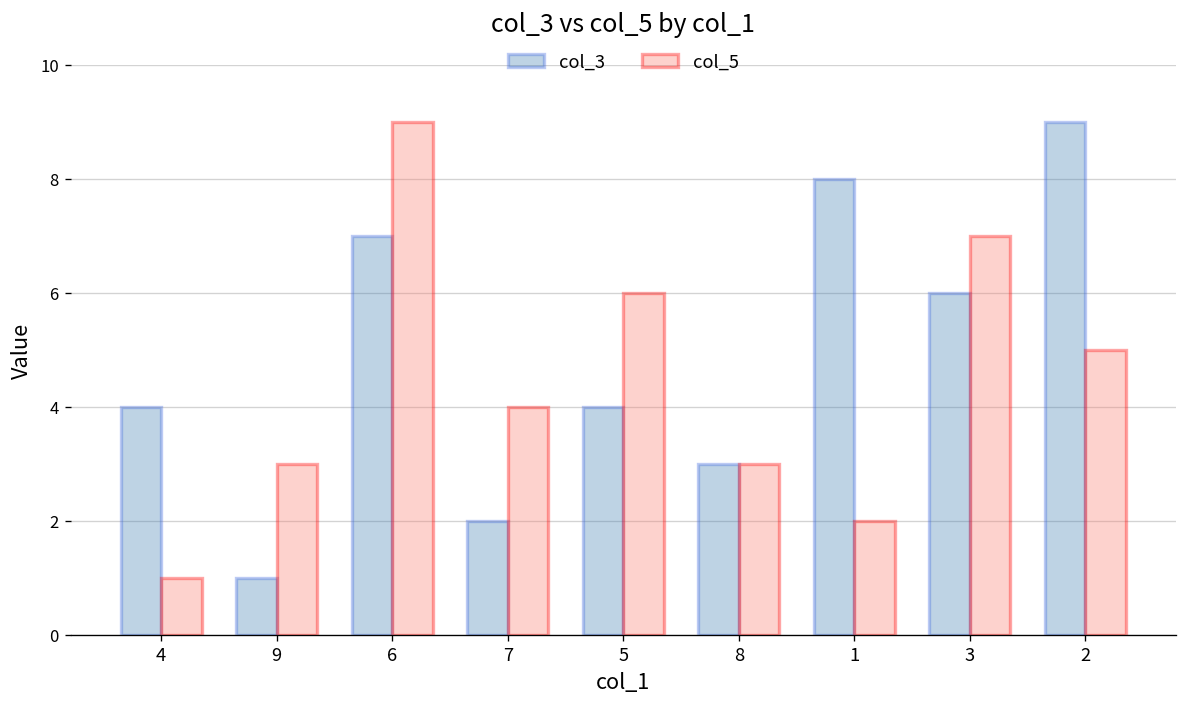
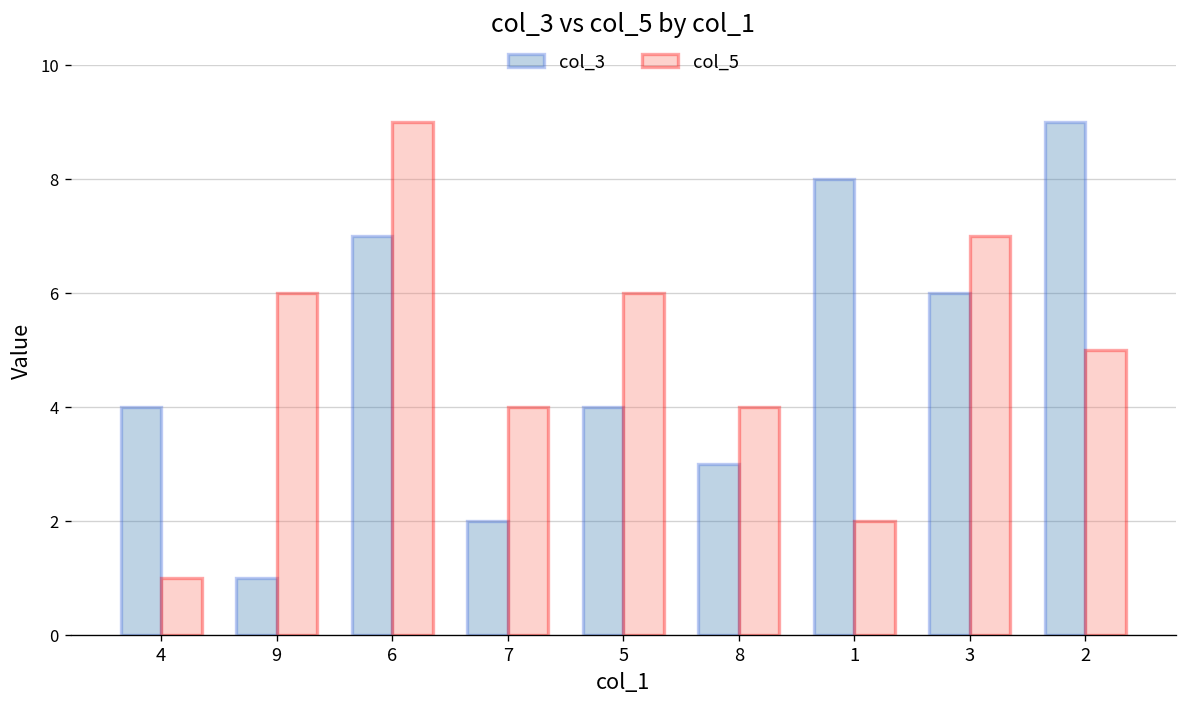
col_5, 9: 3 -> 6
col_5, 8: 3 -> 4
